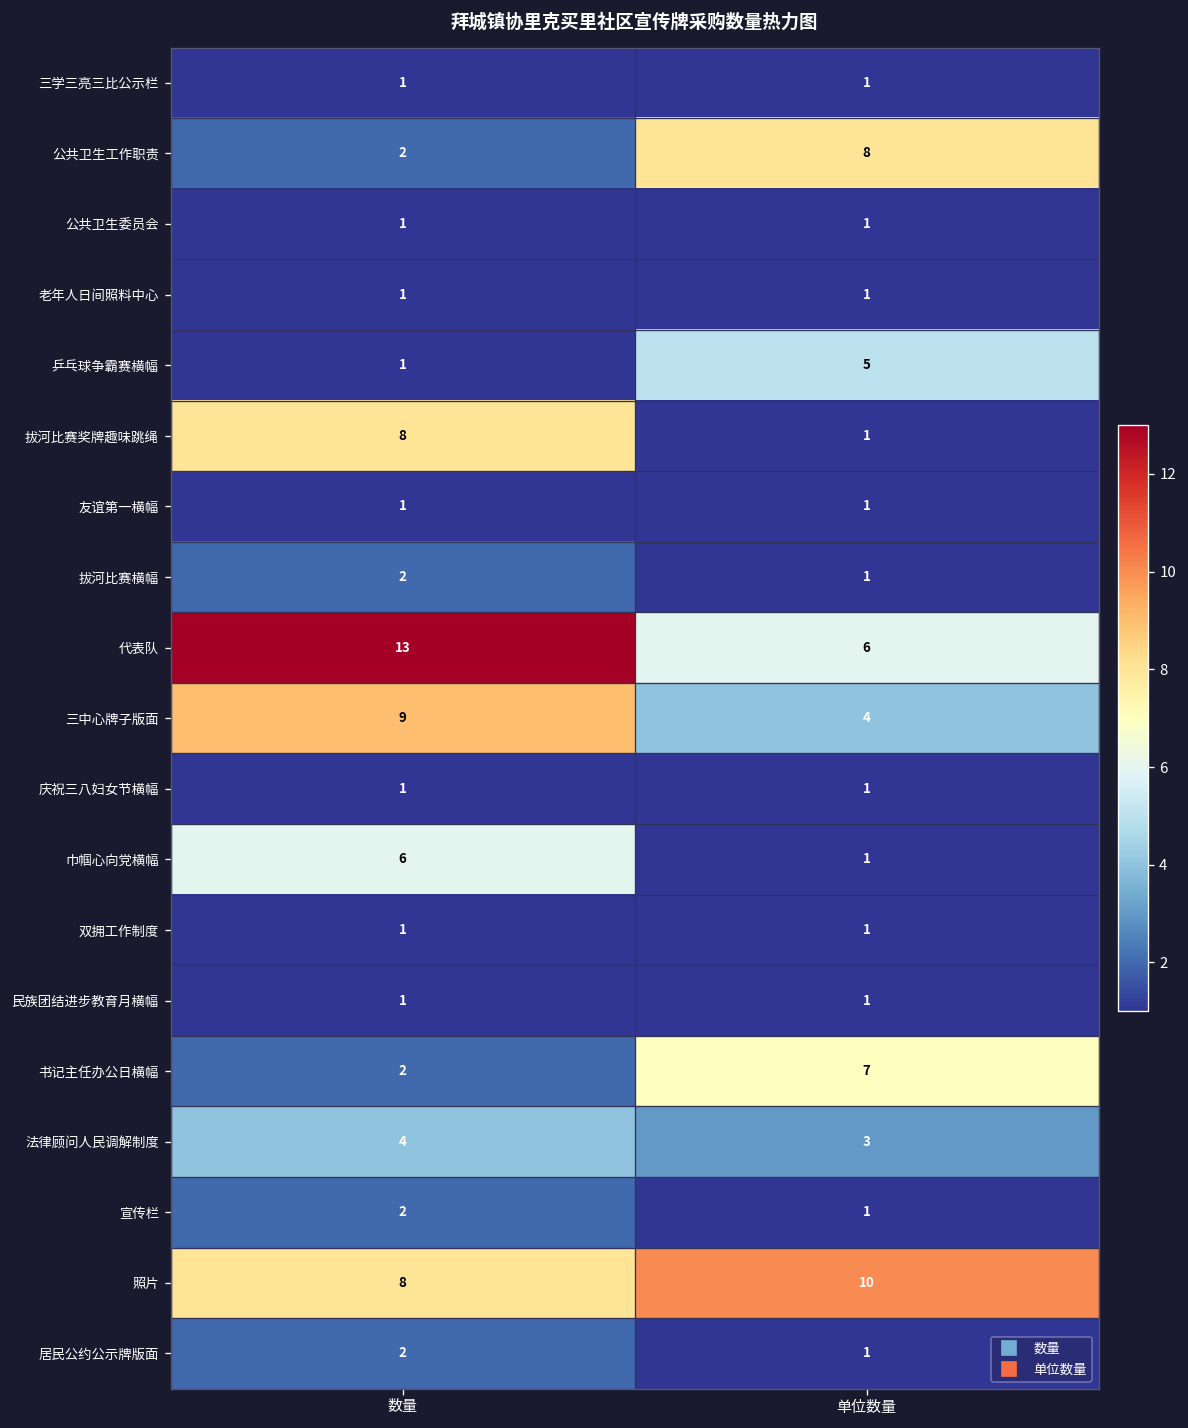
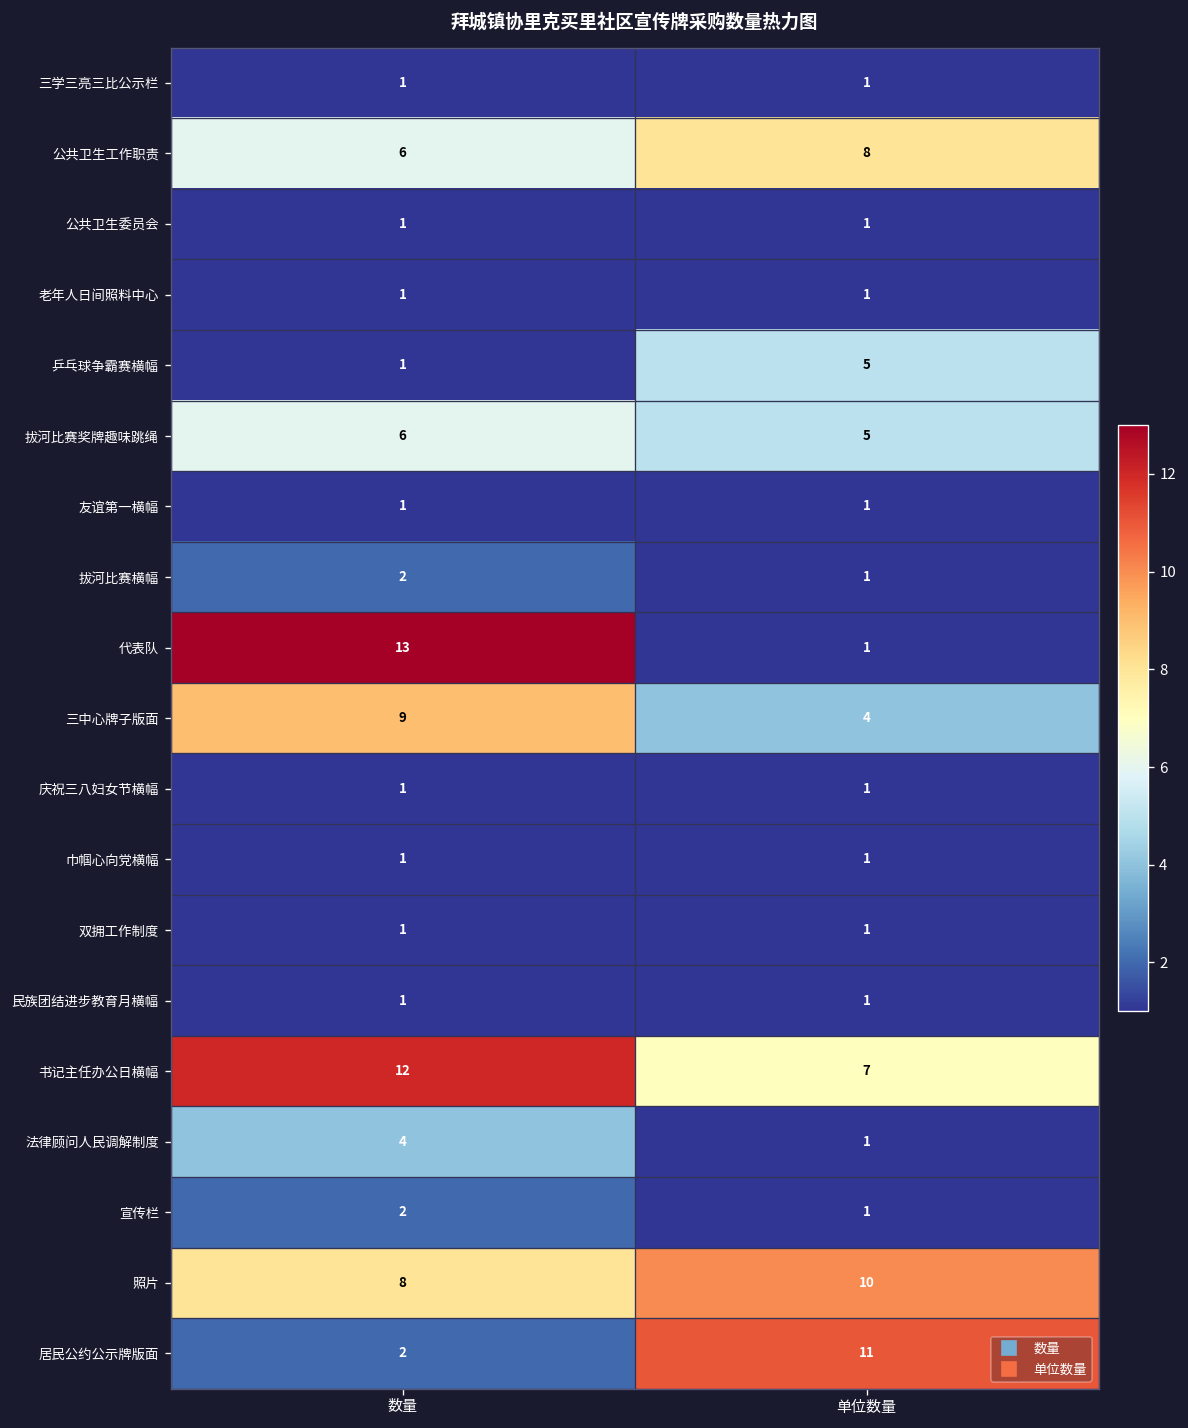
公共卫生工作职责, 数量: 2 -> 6
拔河比赛奖牌趣味跳绳, 数量: 8 -> 6
拔河比赛奖牌趣味跳绳, 单位数量: 1 -> 5
代表队, 单位数量: 6 -> 1
巾帼心向党横幅, 数量: 6 -> 1
书记主任办公日横幅, 数量: 2 -> 12
法律顾问人民调解制度, 单位数量: 3 -> 1
居民公约公示牌版面, 单位数量: 1 -> 11
